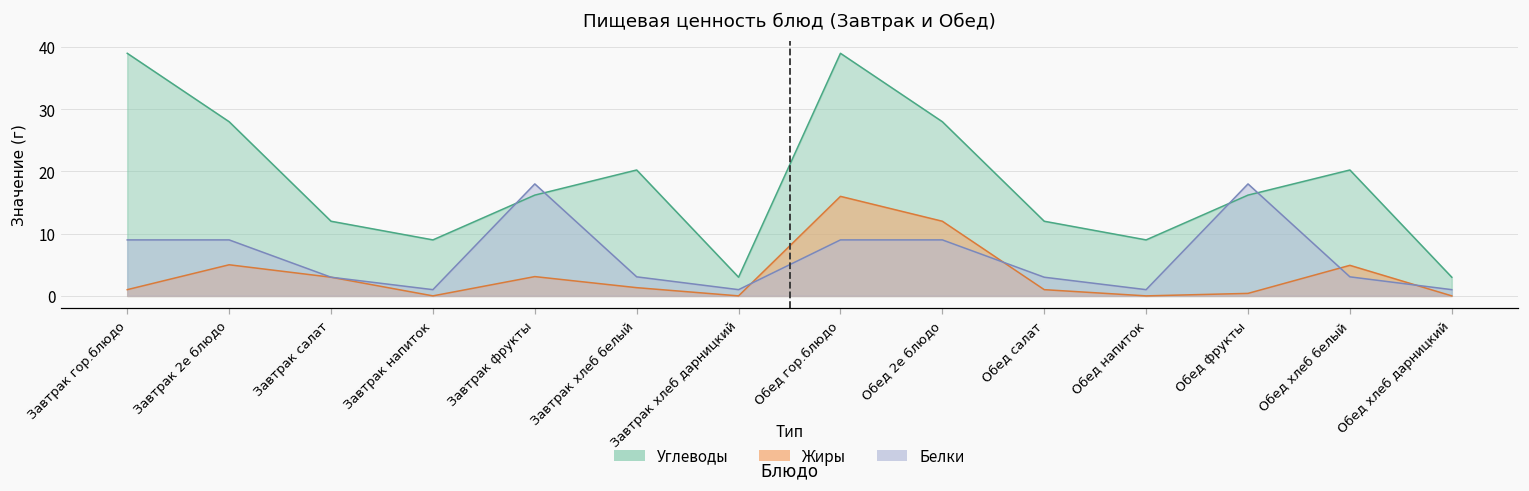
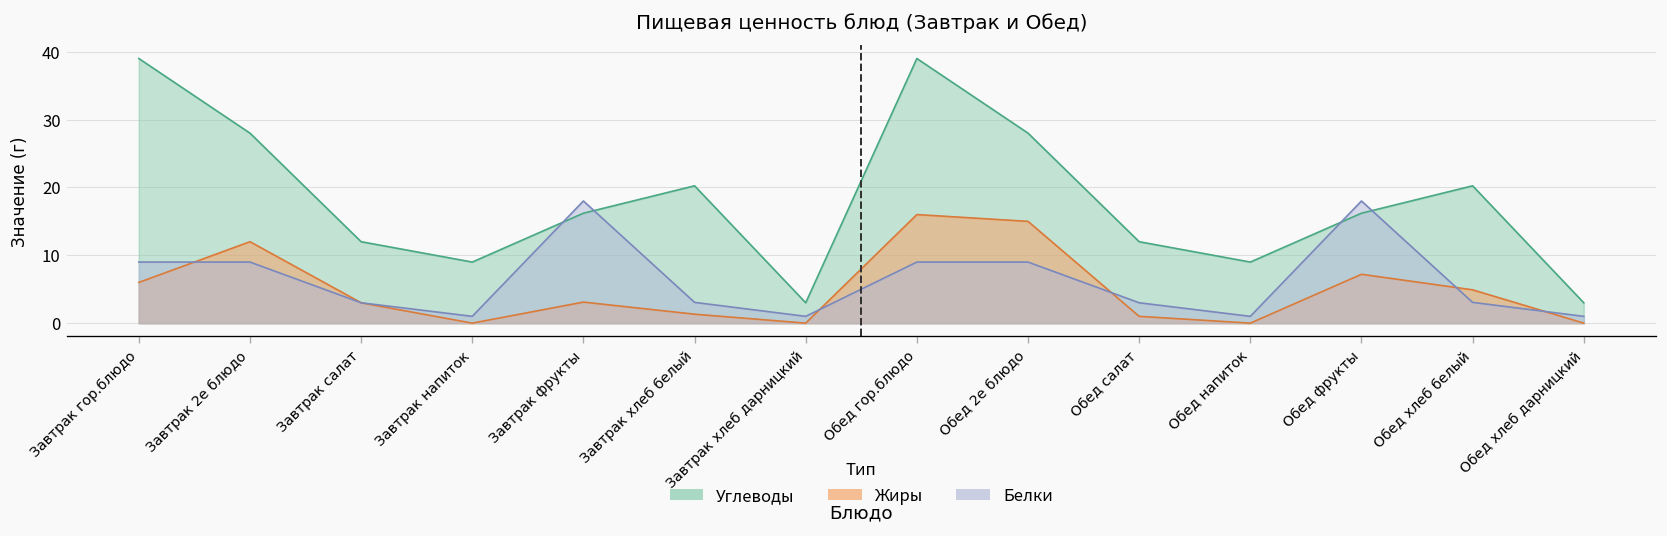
Жиры, Завтрак гор.блюдо: 1 -> 6
Жиры, Завтрак 2е блюдо: 5 -> 12
Жиры, Обед 2е блюдо: 12 -> 15
Жиры, Обед фрукты: 0 -> 7
